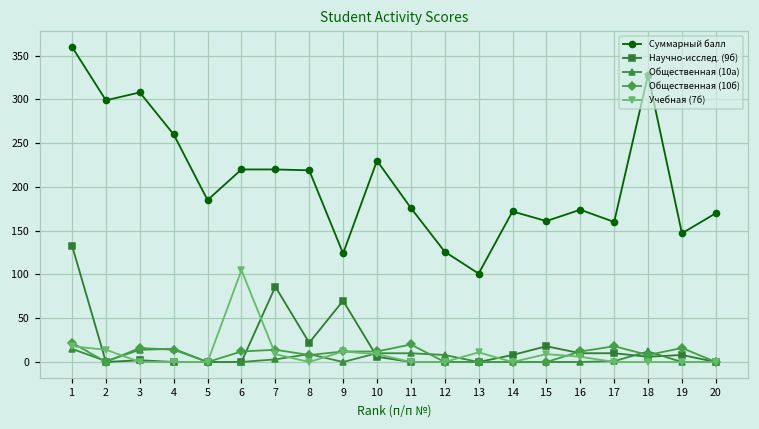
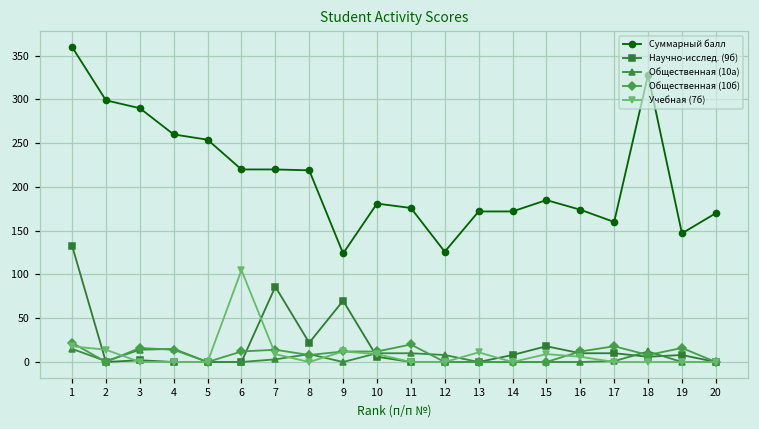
Суммарный балл, 3: 310 -> 290
Суммарный балл, 5: 190 -> 250
Суммарный балл, 10: 230 -> 180
Суммарный балл, 13: 100 -> 170
Суммарный балл, 15: 160 -> 190
